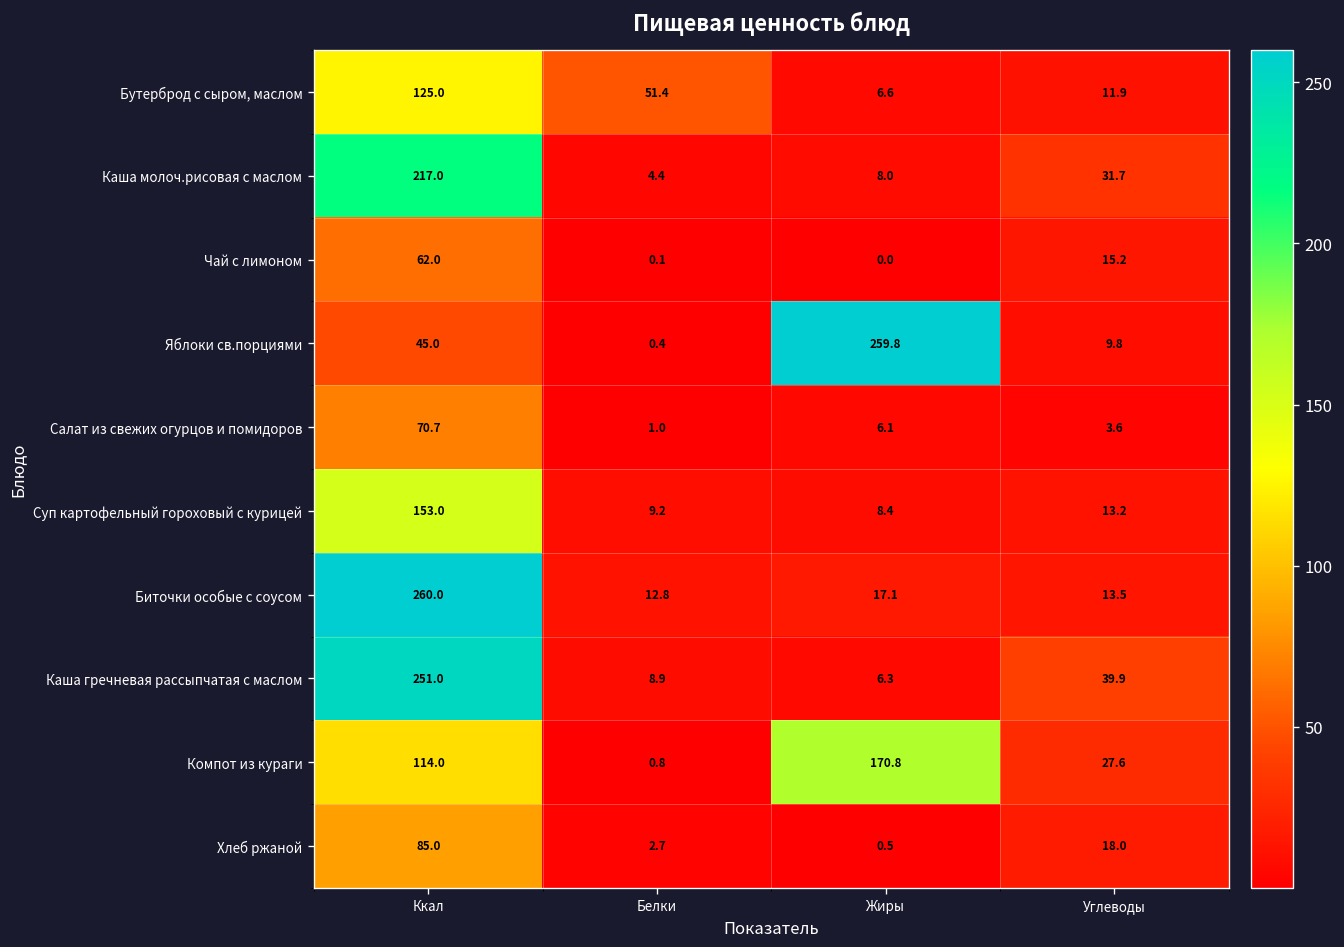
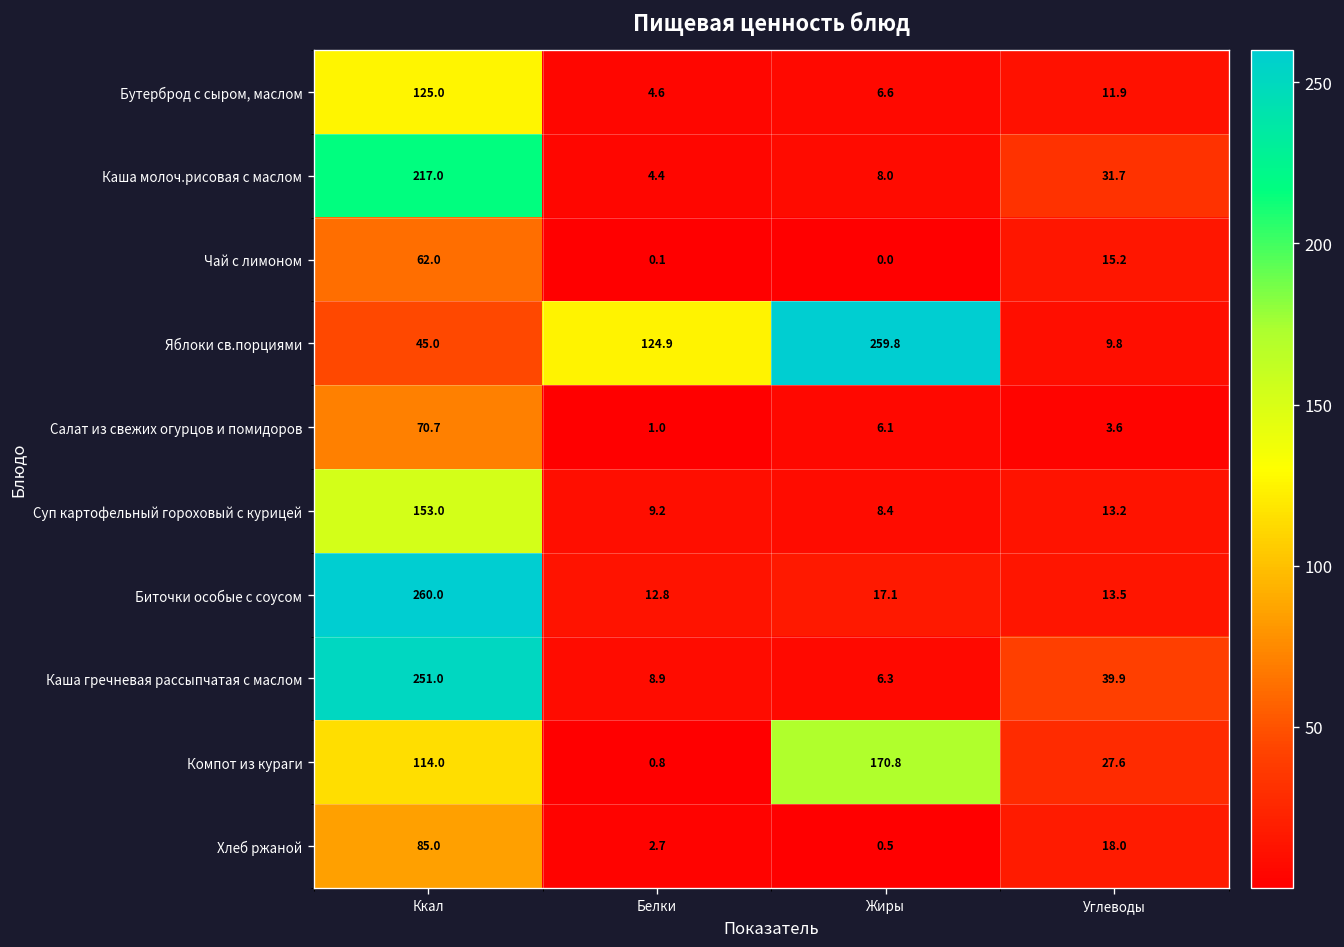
Бутерброд с сыром, маслом, Белки: 51.4 -> 4.6
Яблоки св.порциями, Белки: 0.4 -> 124.9
